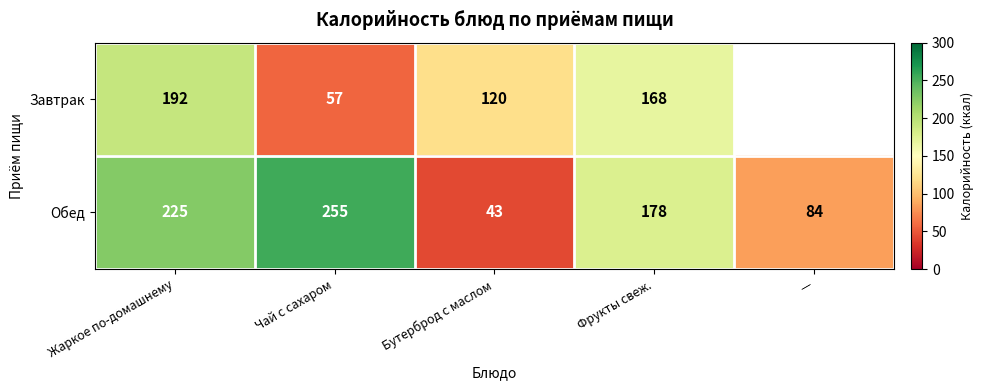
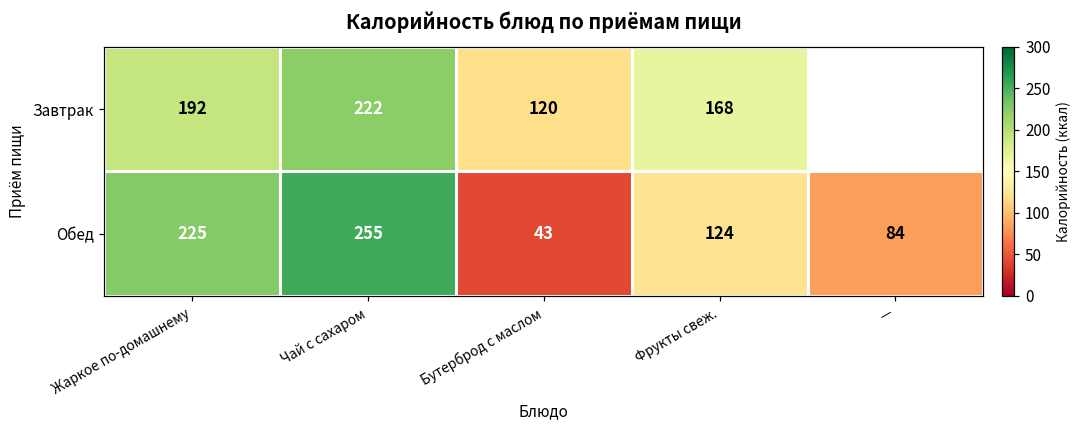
Завтрак, Чай с сахаром: 57 -> 222
Обед, Фрукты свеж.: 178 -> 124
